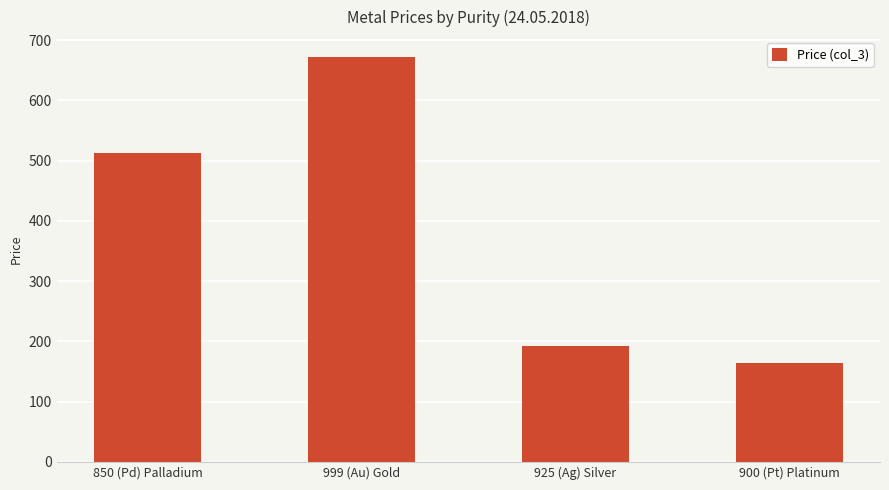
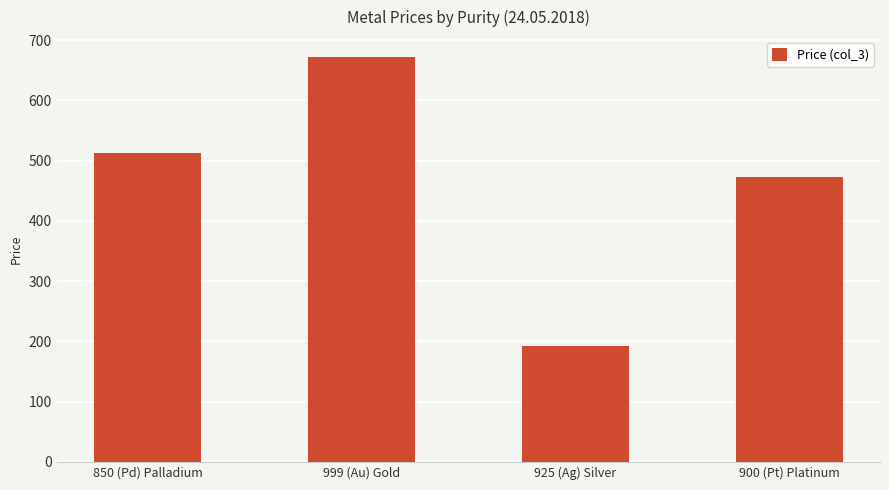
900 (Pt) Platinum: 160 -> 470
